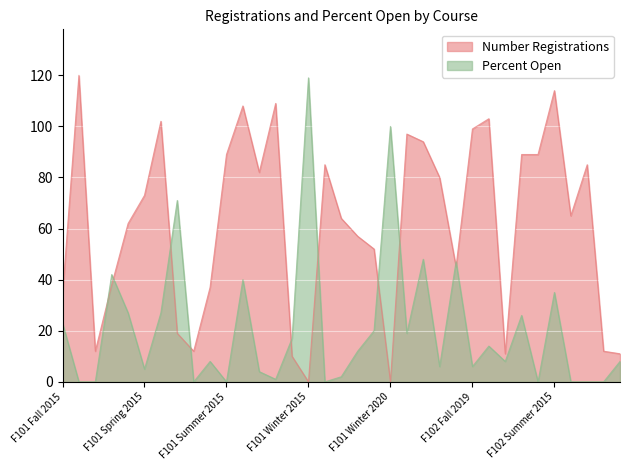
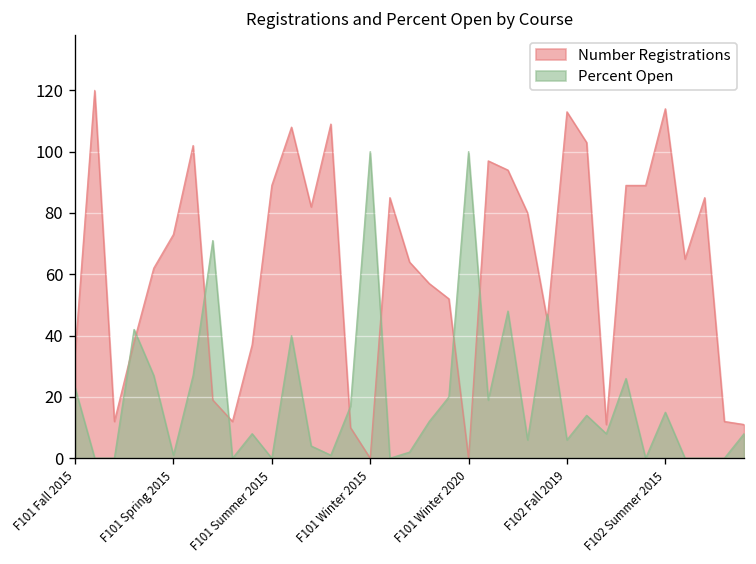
Percent Open, F101 Spring 2015: 5 -> 1
Percent Open, F101 Winter 2015: 119 -> 100
Number Registrations, F102 Fall 2019: 99 -> 113
Percent Open, F102 Summer 2015: 35 -> 15
